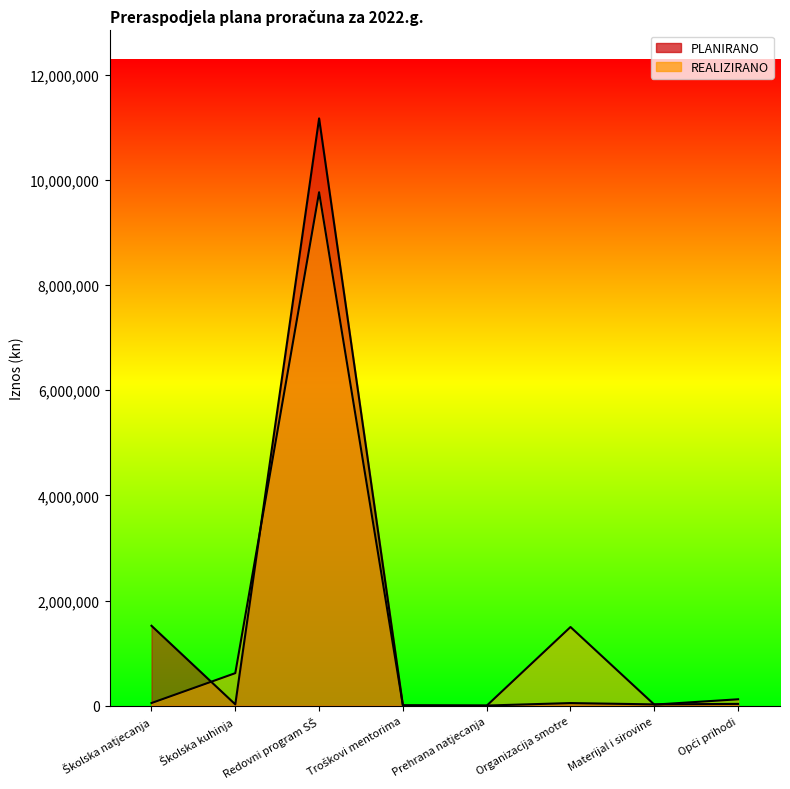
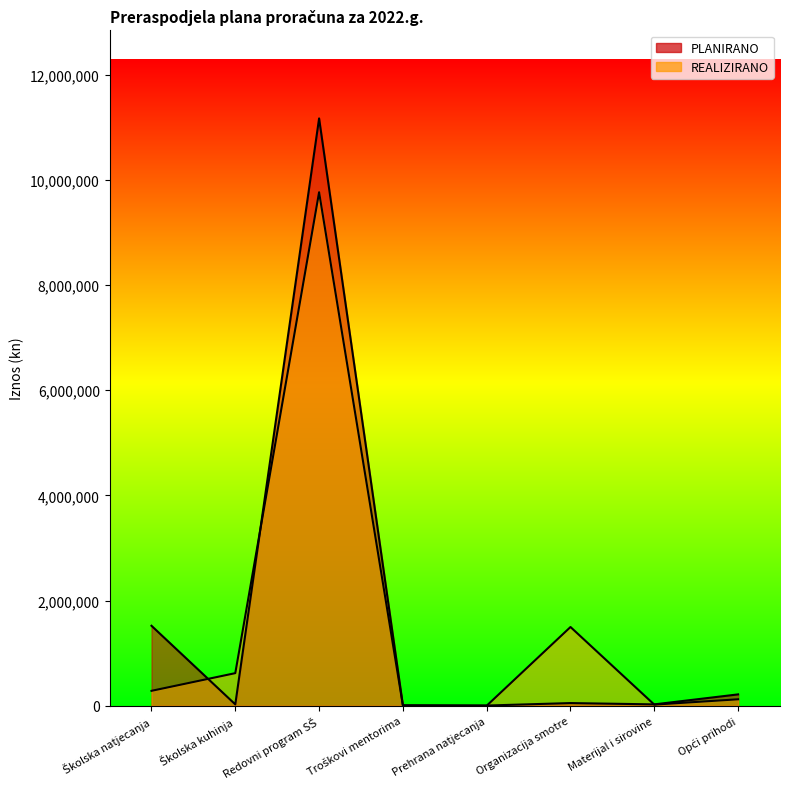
REALIZIRANO, Školska natjecanja: 100,000 -> 300,000
PLANIRANO, Opći prihodi: 0 -> 200,000
